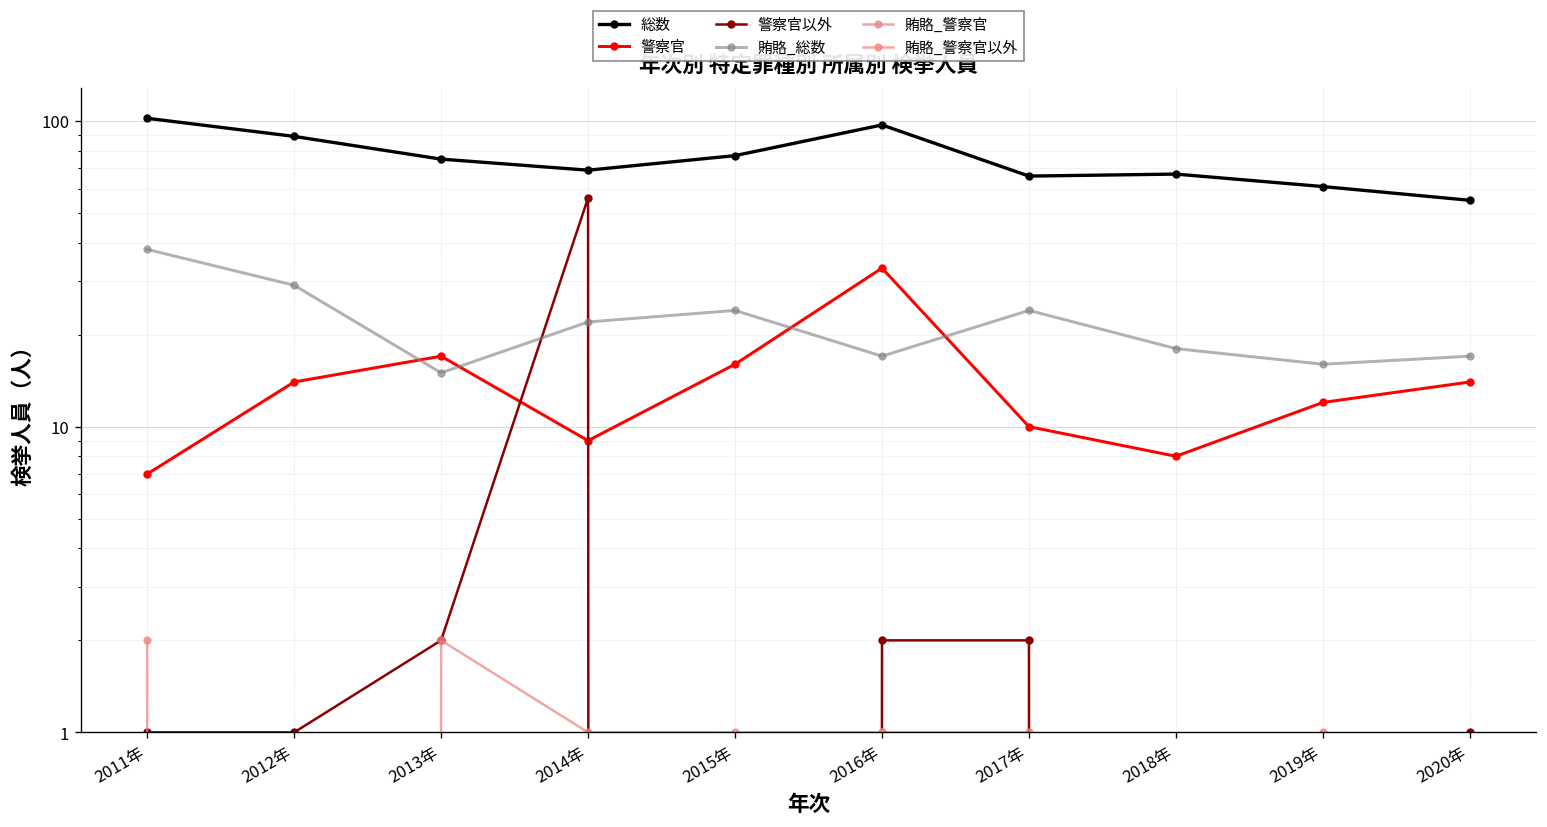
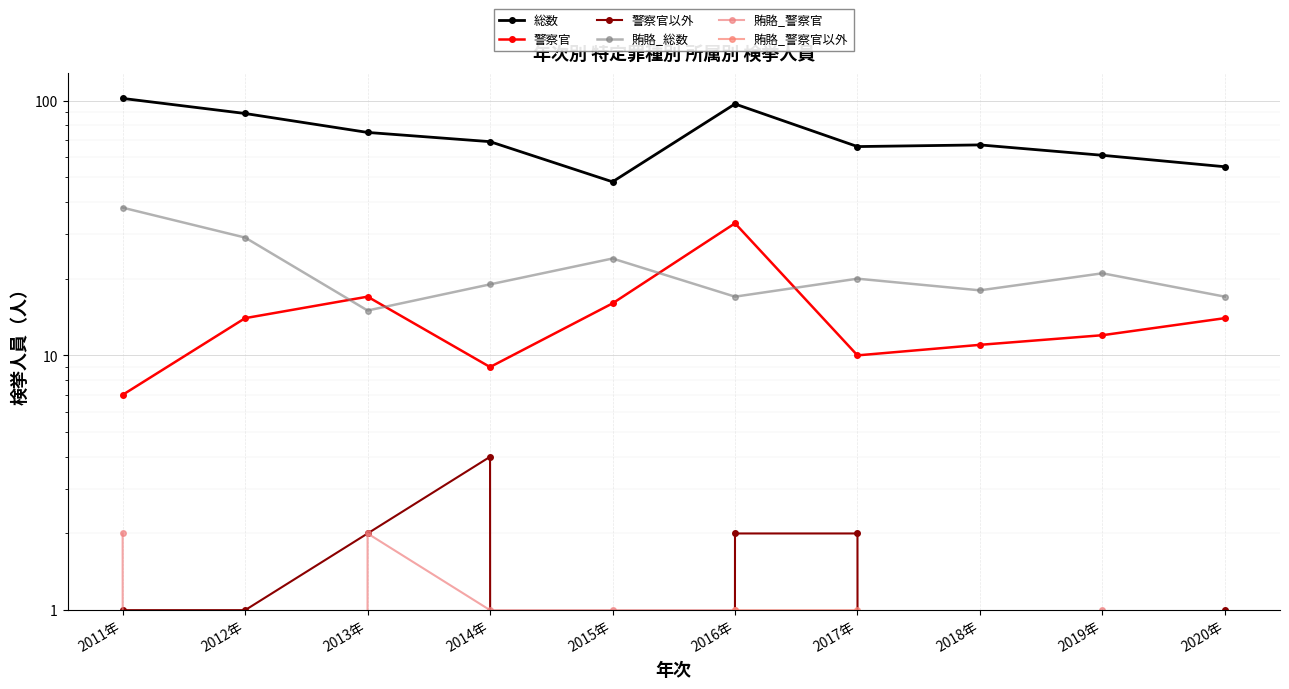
警察官以外, 2014年: 56 -> 4
賄賂_総数, 2014年: 22 -> 19
総数, 2015年: 77 -> 48
賄賂_総数, 2017年: 24 -> 20
警察官, 2018年: 8 -> 11
賄賂_総数, 2019年: 16 -> 21
